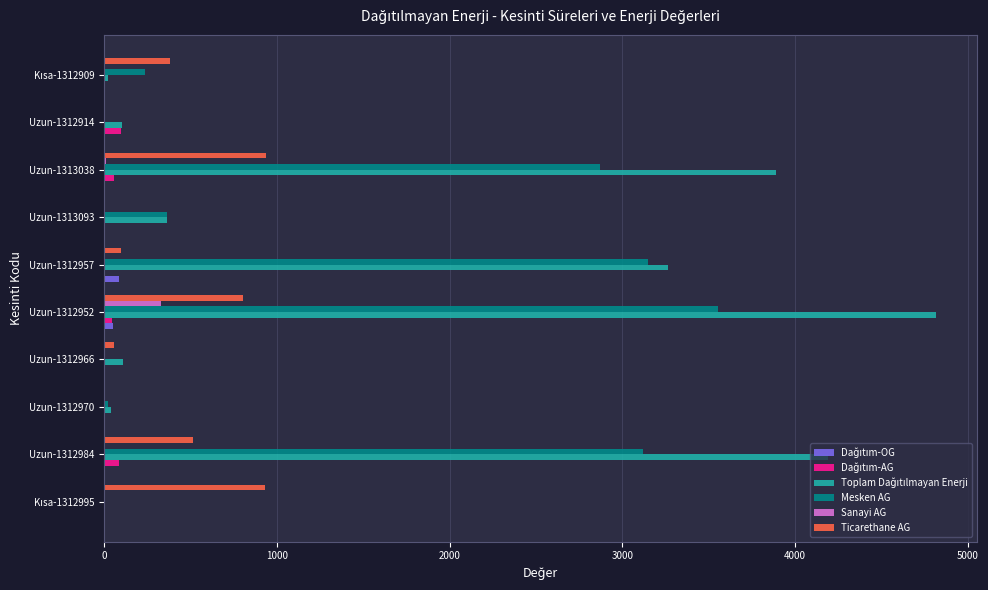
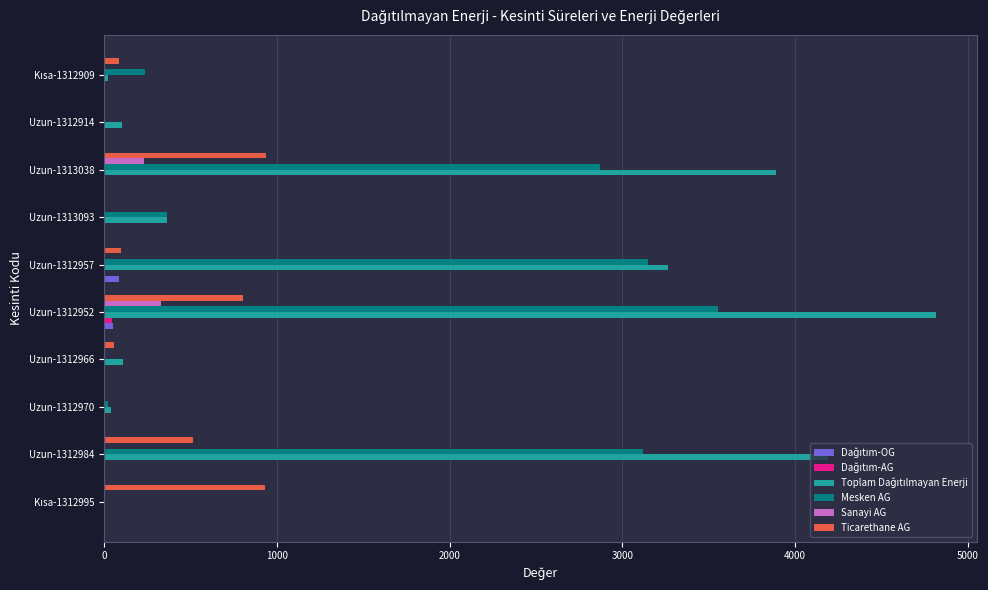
Ticarethane AG, Kısa-1312909: 390 -> 90
Dağıtım-AG, Uzun-1312914: 100 -> 0
Sanayi AG, Uzun-1313038: 10 -> 230
Dağıtım-AG, Uzun-1313038: 60 -> 0
Dağıtım-AG, Uzun-1312984: 90 -> 0
